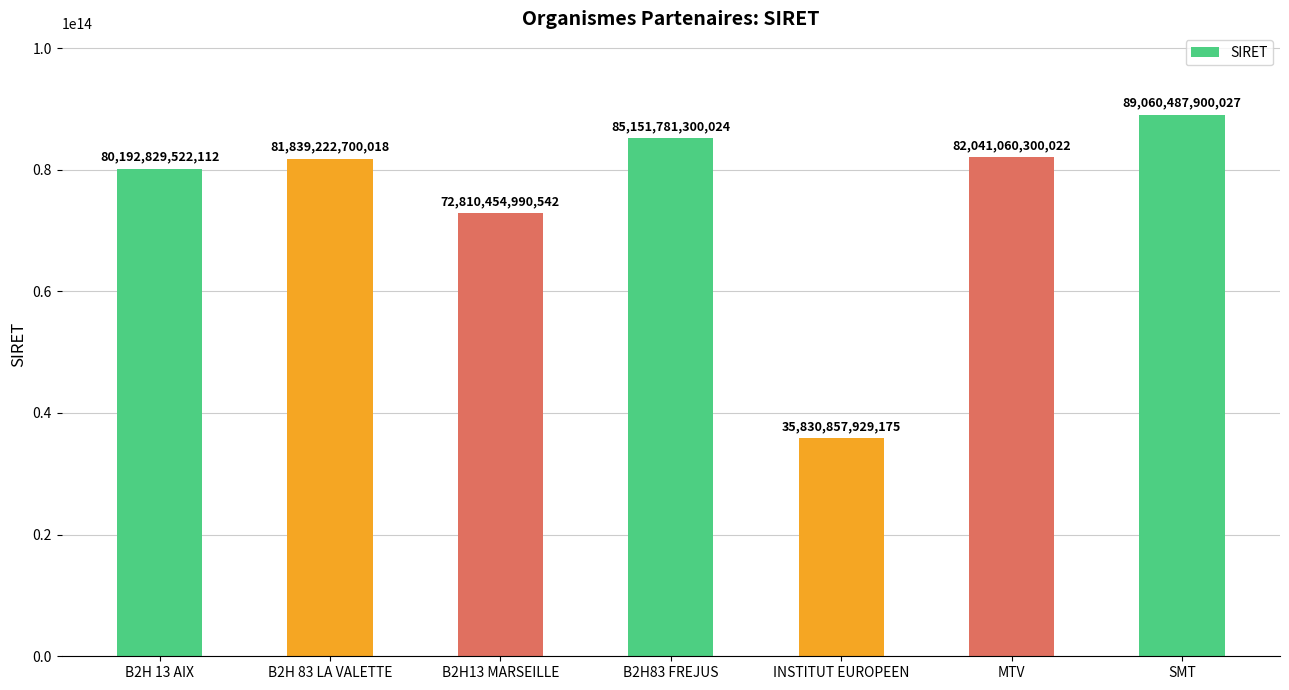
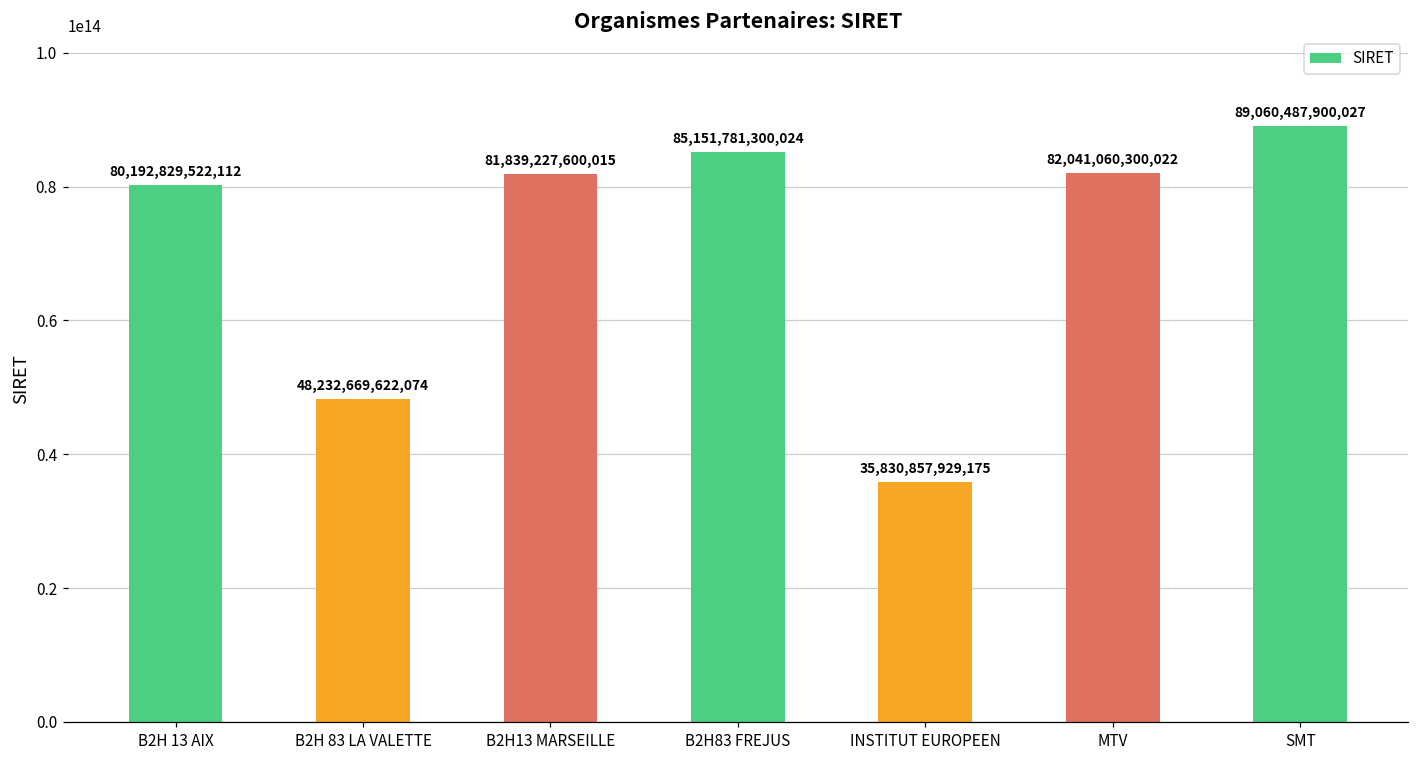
B2H 83 LA VALETTE: 81,839,222,700,018 -> 48,232,669,622,074
B2H13 MARSEILLE: 72,810,454,990,542 -> 81,839,227,600,015
